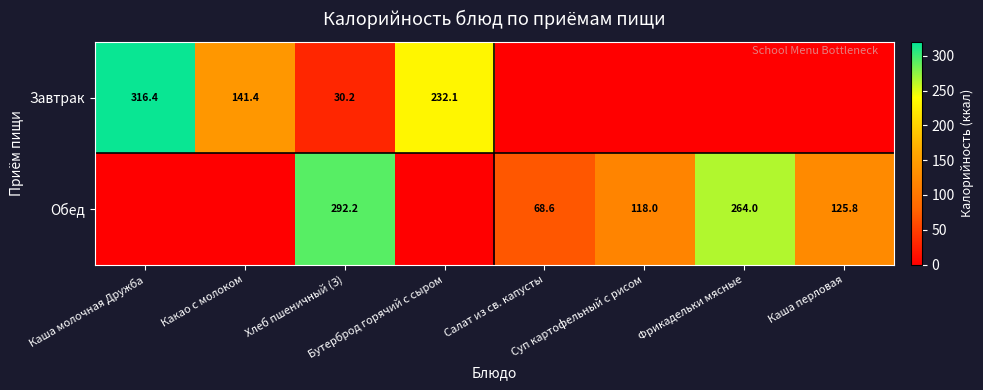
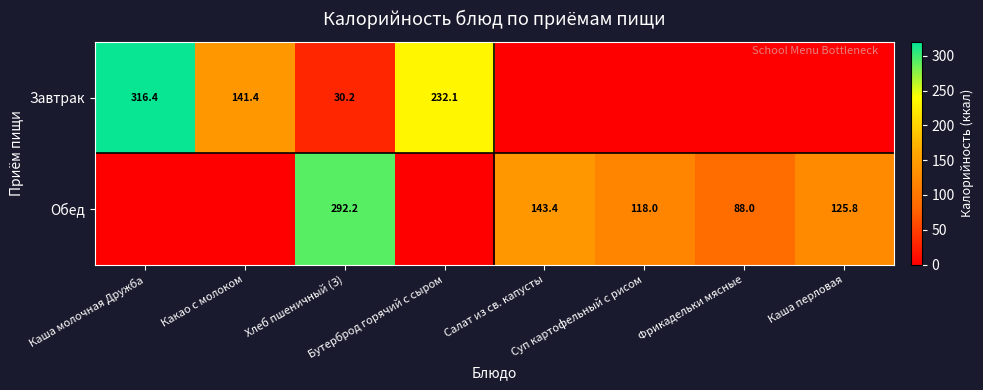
Обед, Салат из св. капусты: 68.6 -> 143.4
Обед, Фрикадельки мясные: 264.0 -> 88.0
